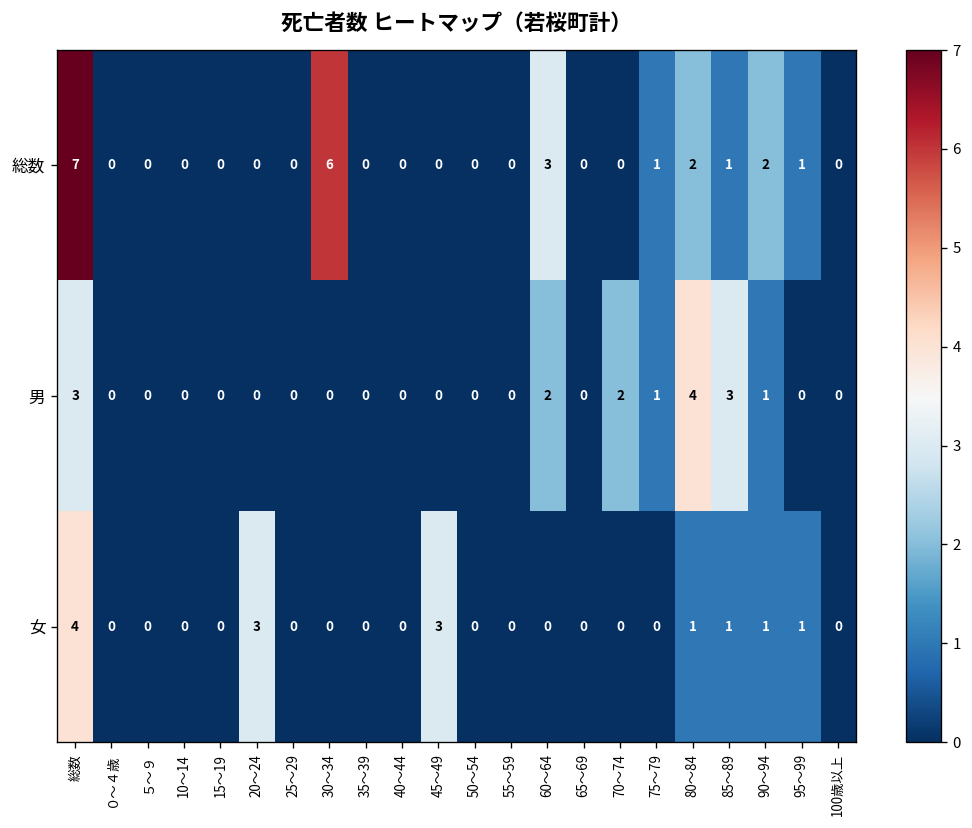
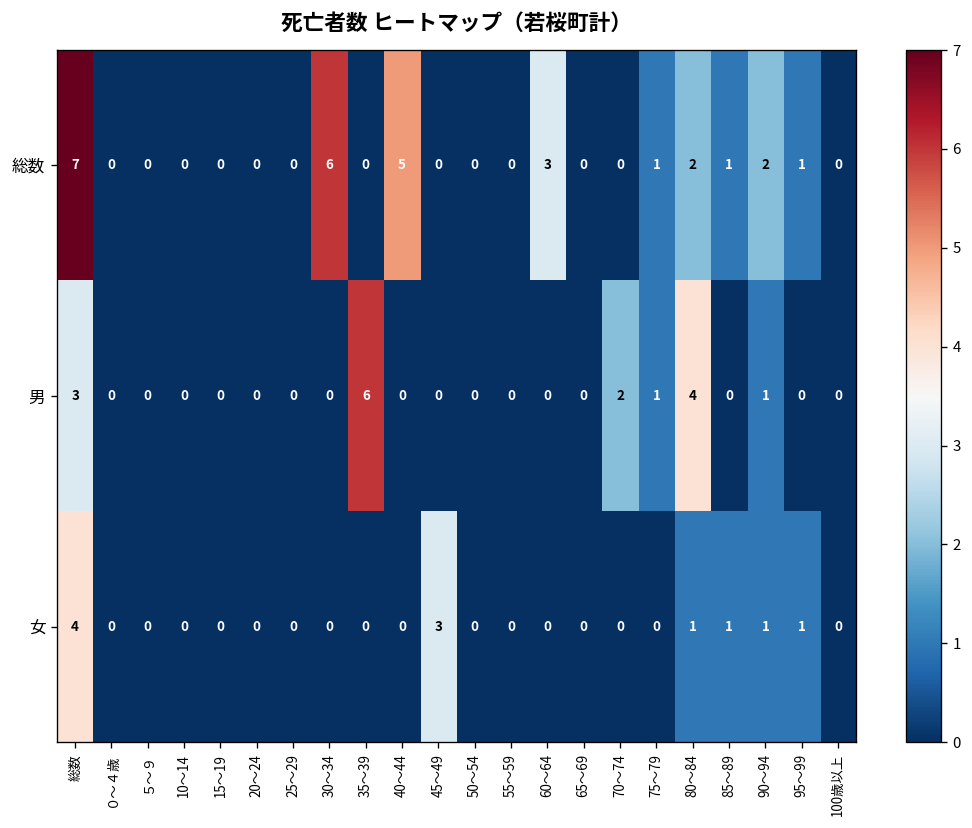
総数, 40～44: 0 -> 5
男, 35～39: 0 -> 6
男, 60～64: 2 -> 0
男, 85～89: 3 -> 0
女, 20～24: 3 -> 0
